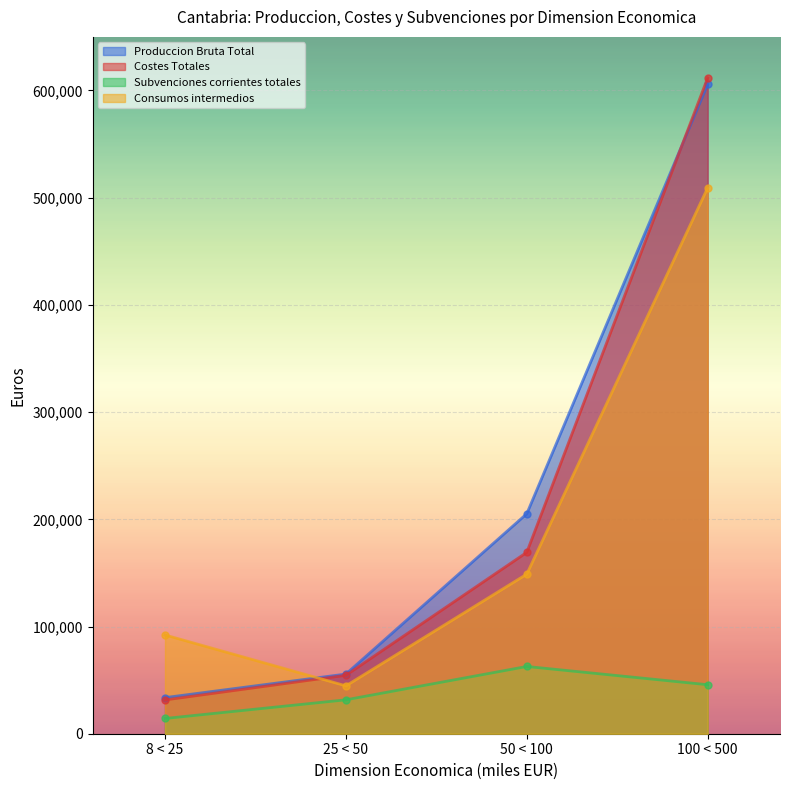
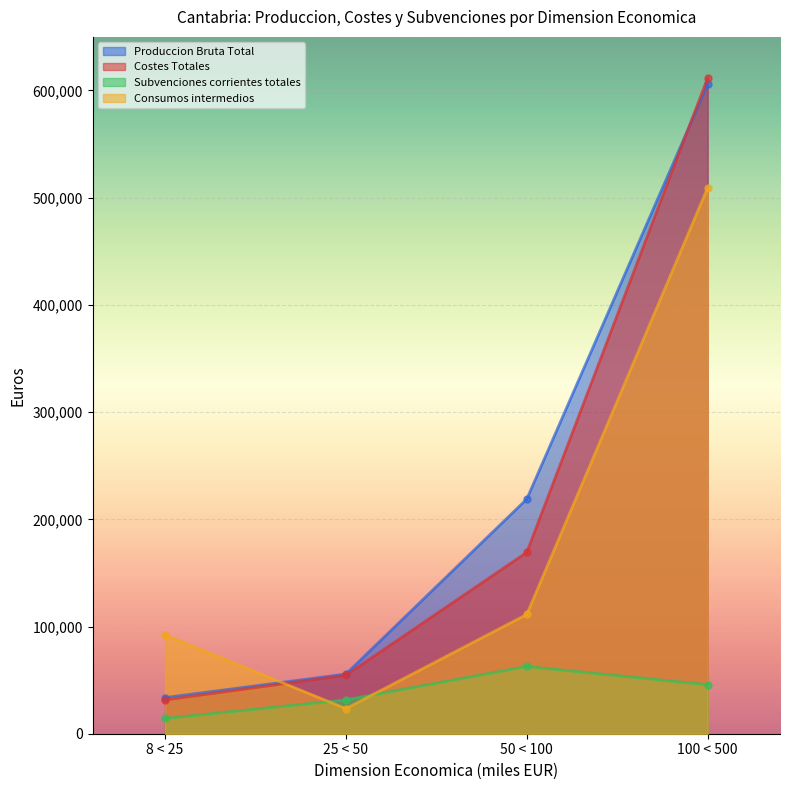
Consumos intermedios, 25 < 50: 45,000 -> 23,000
Produccion Bruta Total, 50 < 100: 205,000 -> 219,000
Consumos intermedios, 50 < 100: 149,000 -> 111,000
